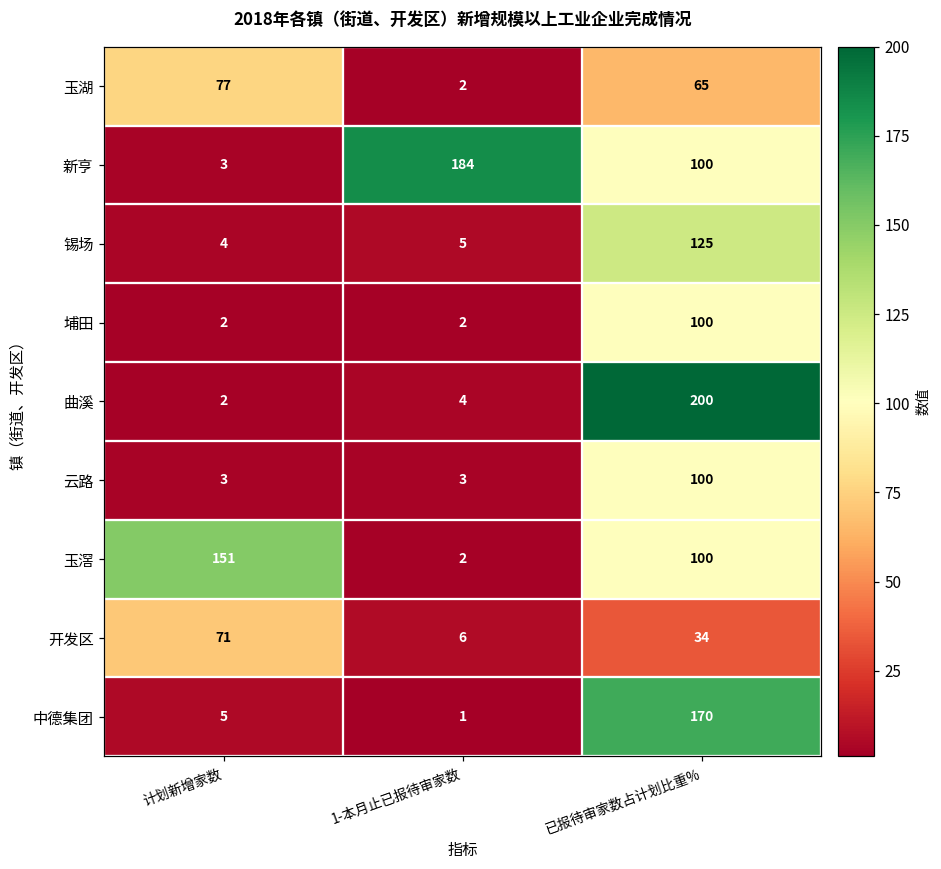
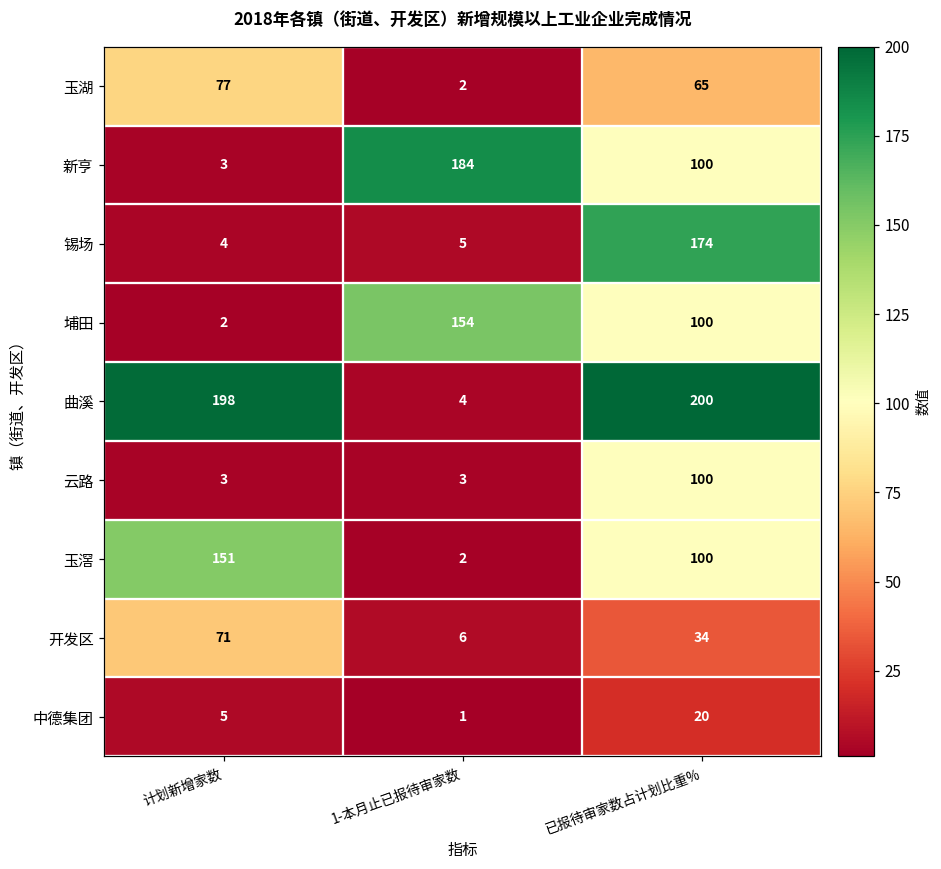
锡场, 已报待审家数占计划比重%: 125 -> 174
埔田, 1-本月止已报待审家数: 2 -> 154
曲溪, 计划新增家数: 2 -> 198
中德集团, 已报待审家数占计划比重%: 170 -> 20
